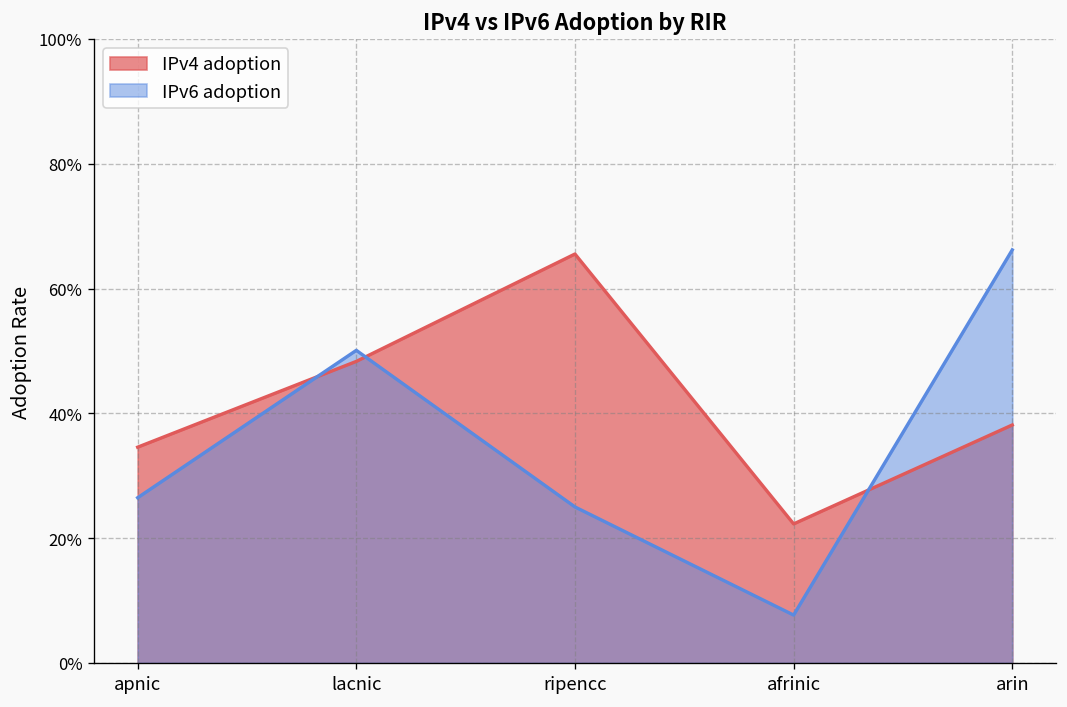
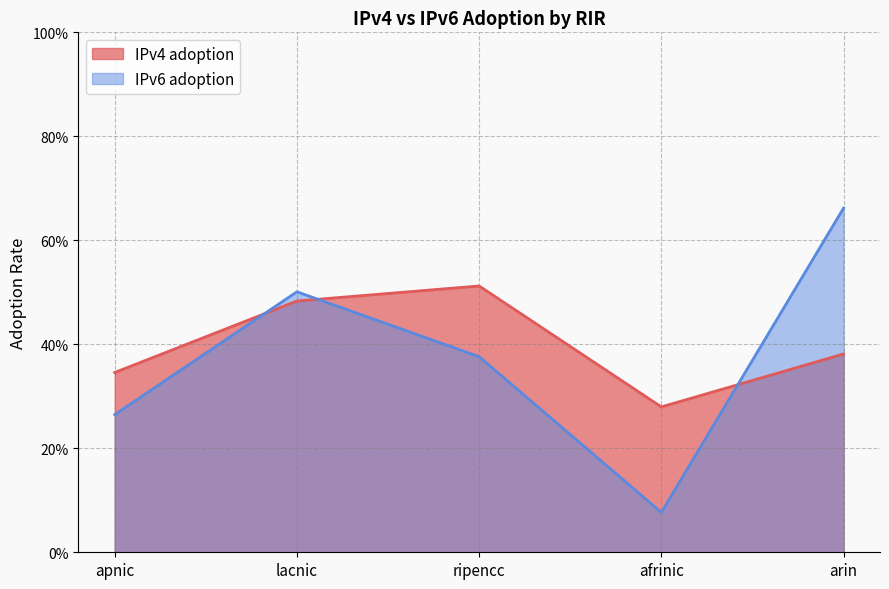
IPv4 adoption, ripencc: 66% -> 51%
IPv6 adoption, ripencc: 25% -> 38%
IPv4 adoption, afrinic: 22% -> 28%
